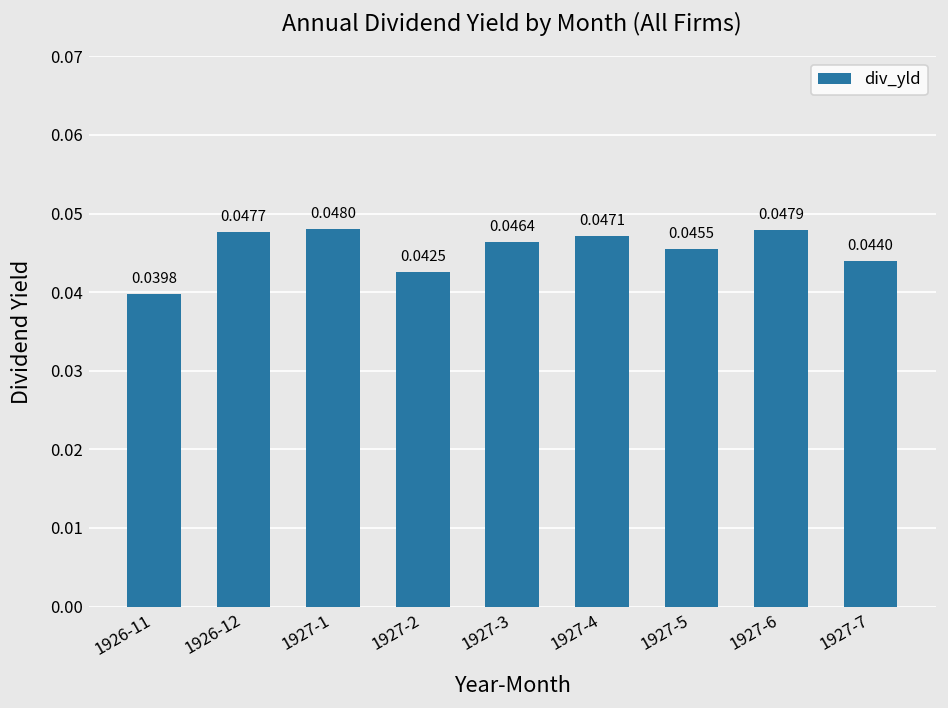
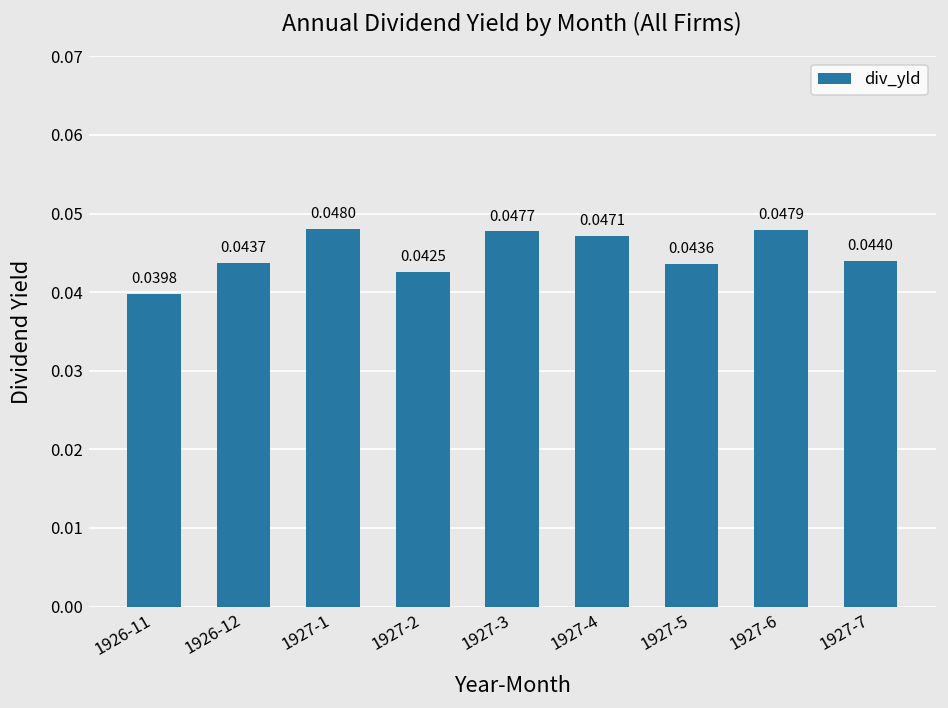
1926-12: 0.0477 -> 0.0437
1927-3: 0.0464 -> 0.0477
1927-5: 0.0455 -> 0.0436
